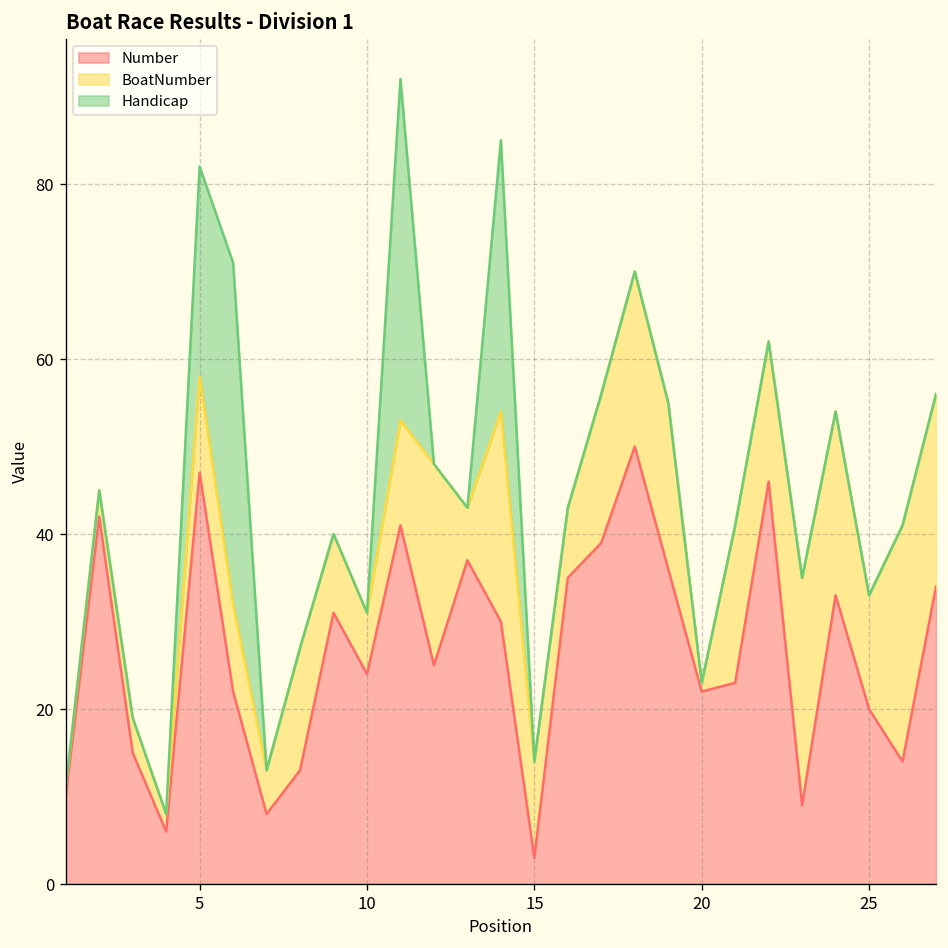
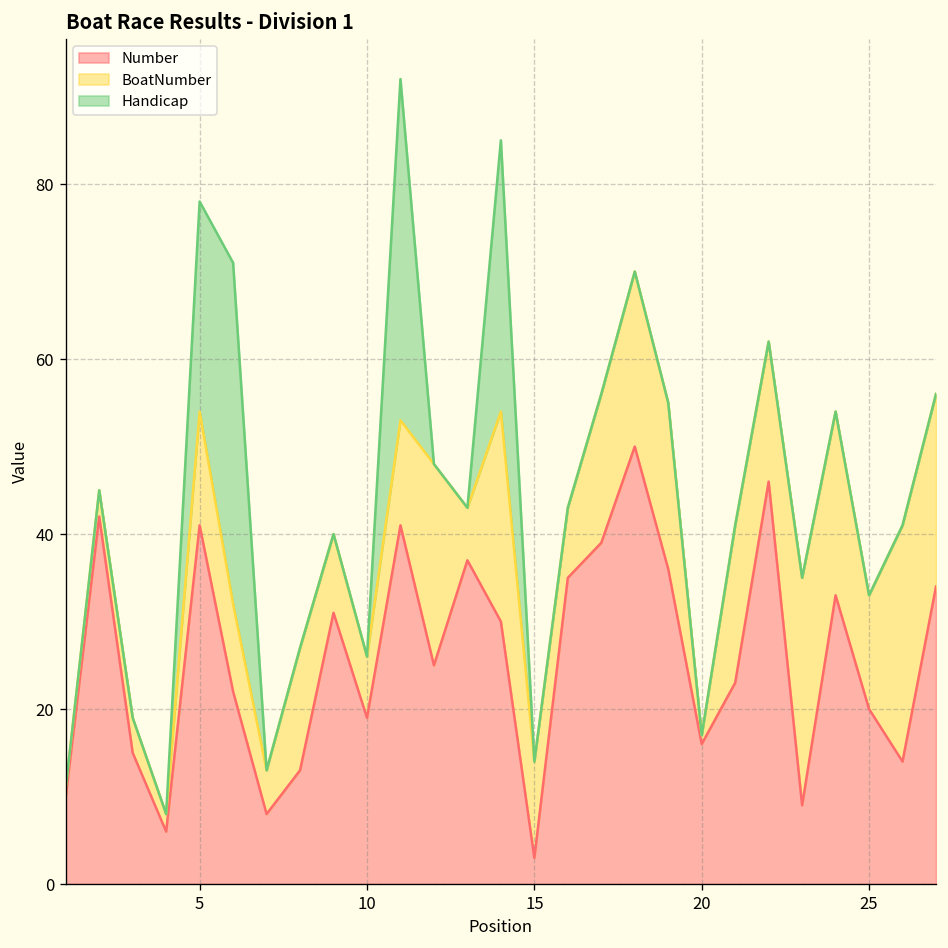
Number, 5: 47 -> 41
BoatNumber, 5: 11 -> 13
Number, 10: 24 -> 19
Number, 20: 22 -> 16
